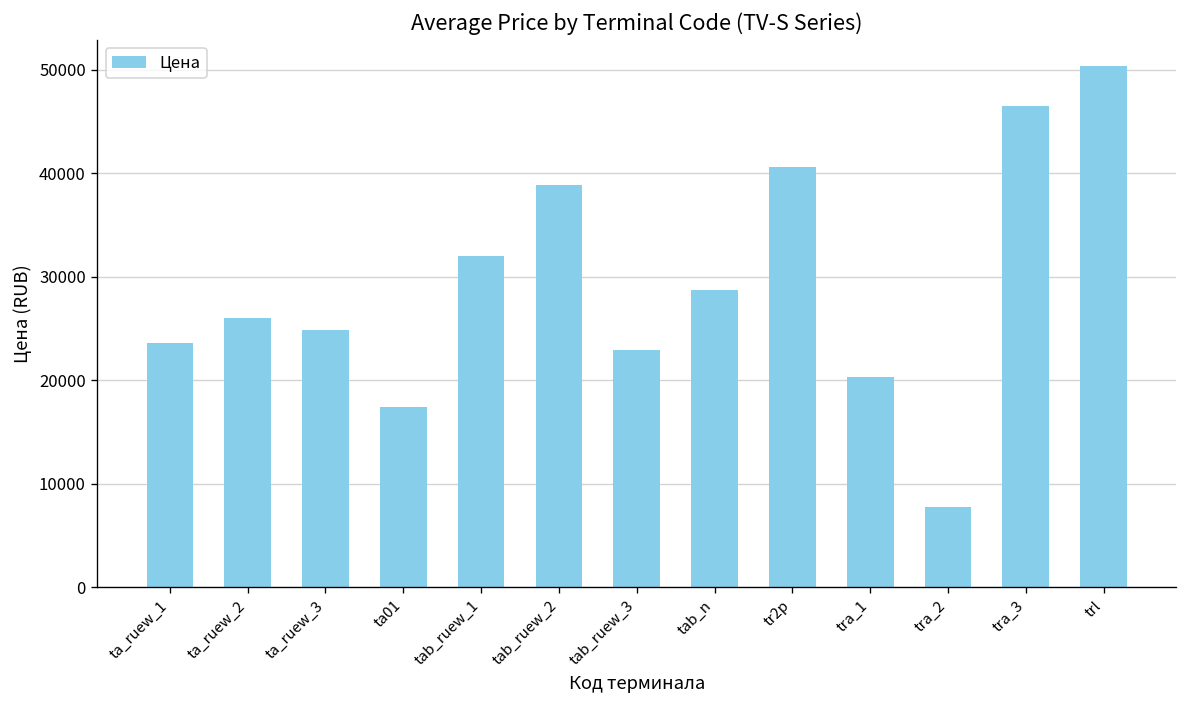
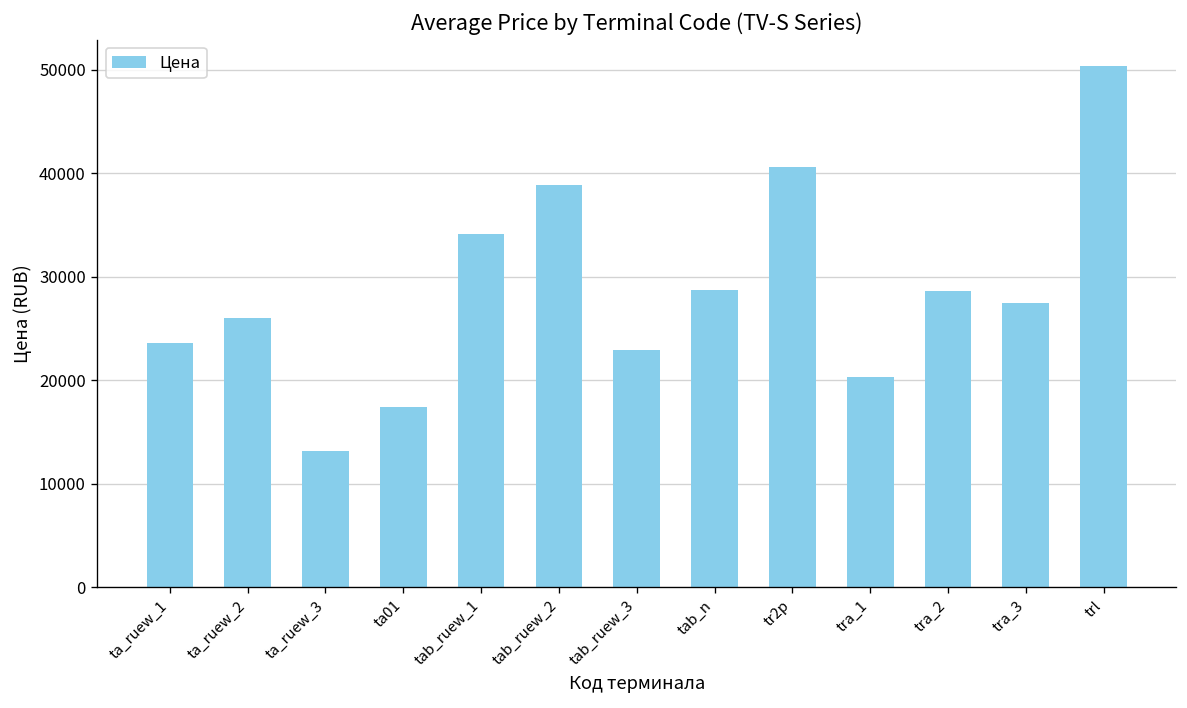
ta_ruew_3: 25000 -> 13000
tab_ruew_1: 32000 -> 34000
tra_2: 8000 -> 29000
tra_3: 47000 -> 28000
